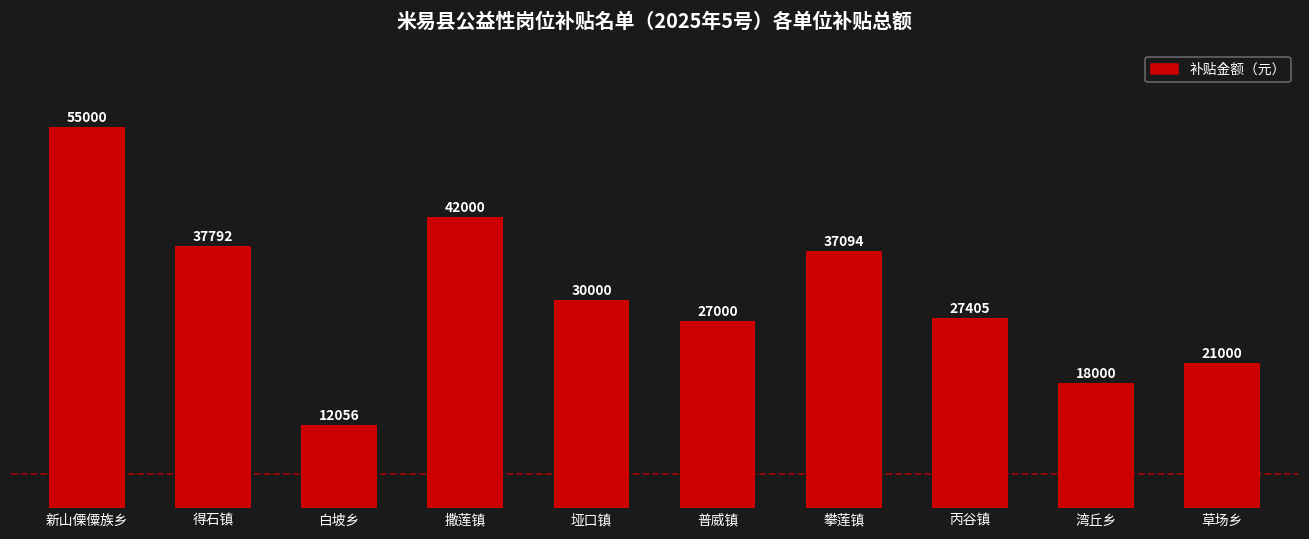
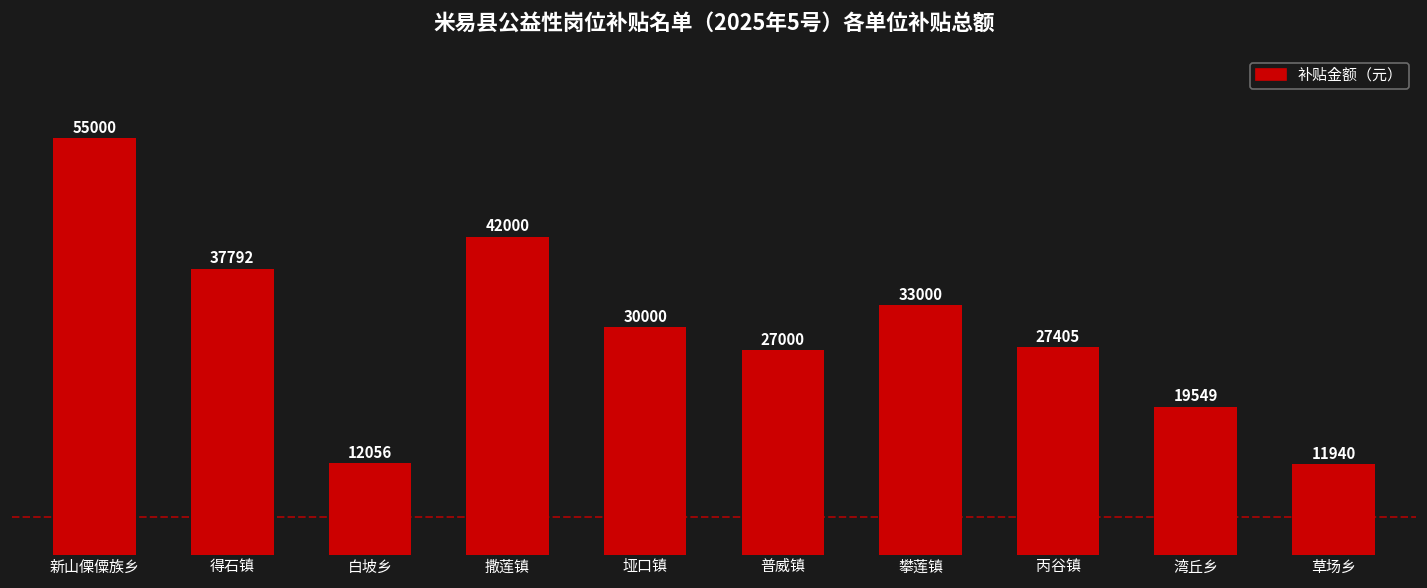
攀莲镇: 37094 -> 33000
湾丘乡: 18000 -> 19549
草场乡: 21000 -> 11940
